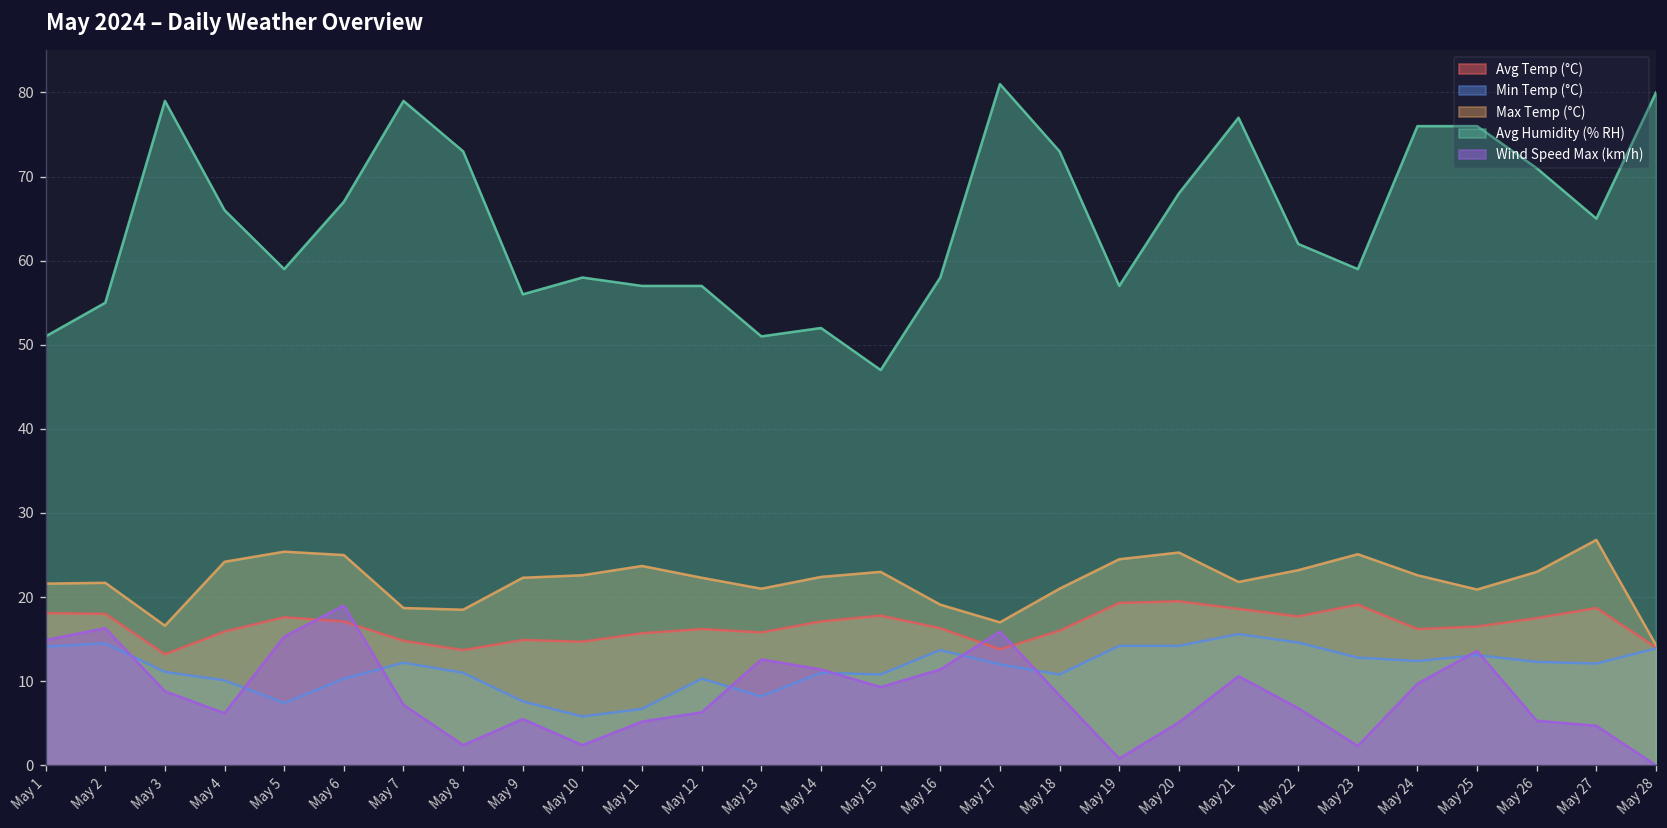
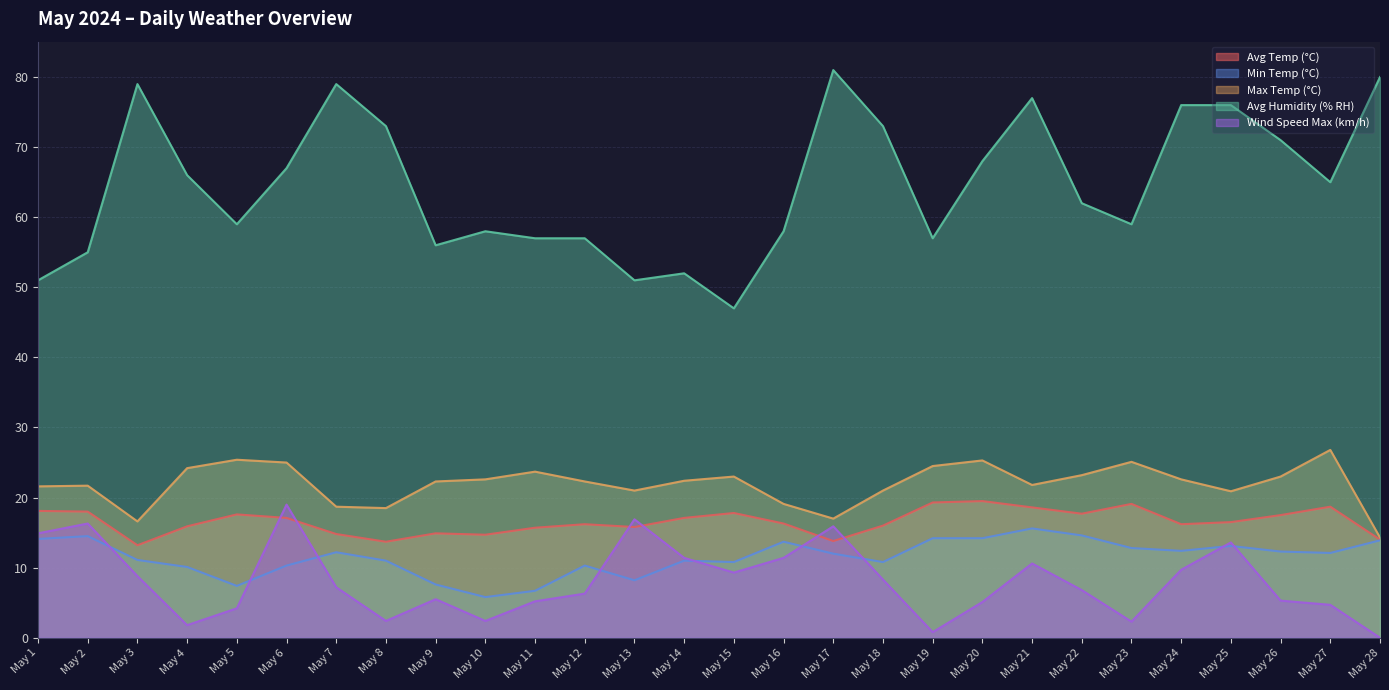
Wind Speed Max (km/h), May 4: 6 -> 2
Wind Speed Max (km/h), May 5: 15 -> 4
Wind Speed Max (km/h), May 13: 13 -> 17
